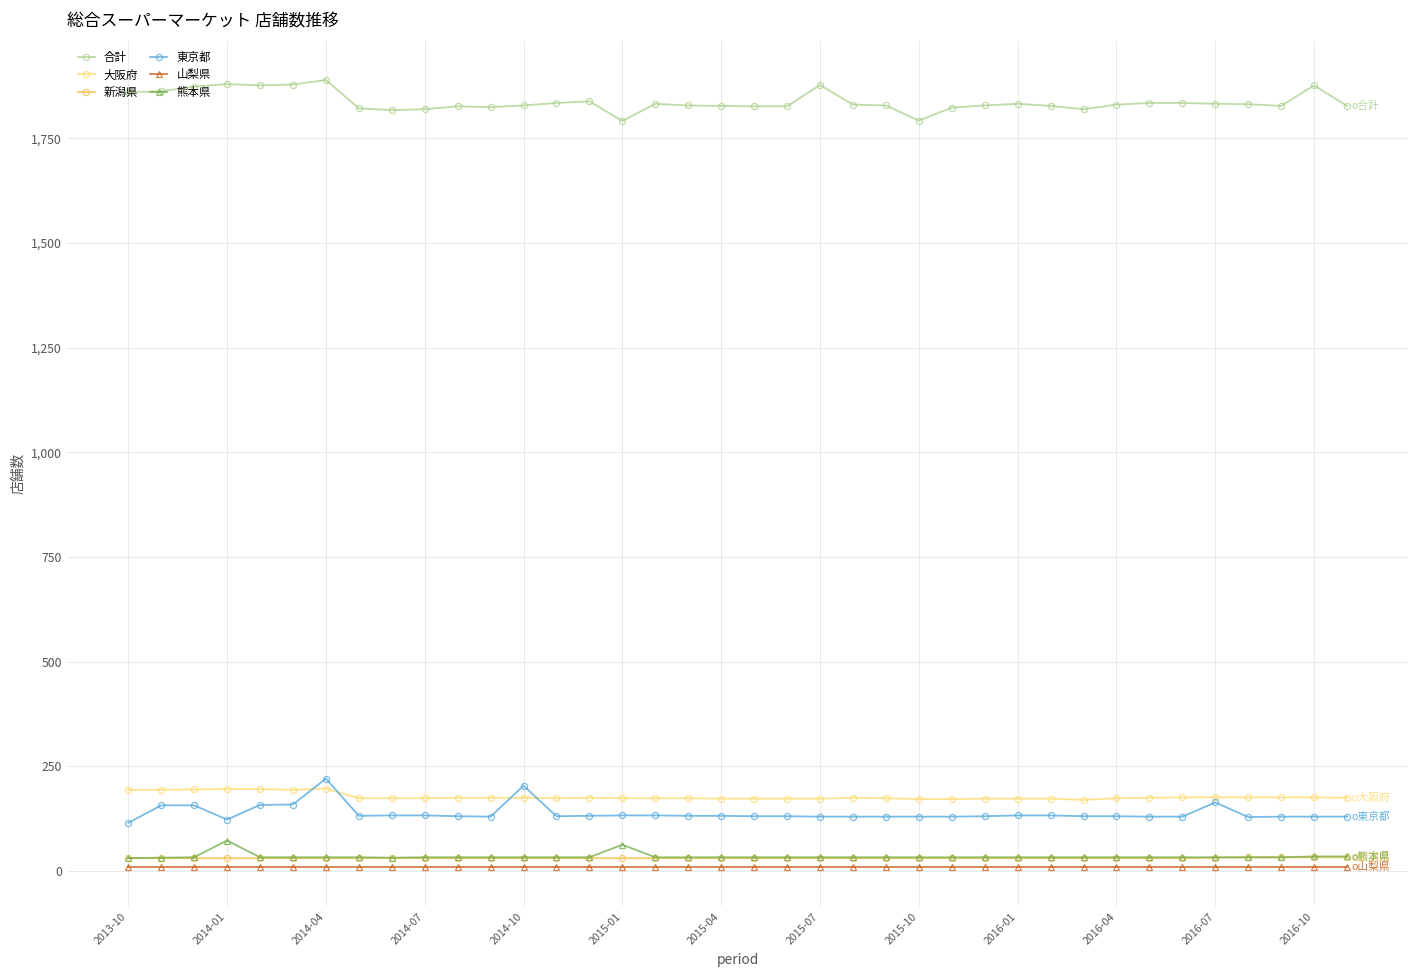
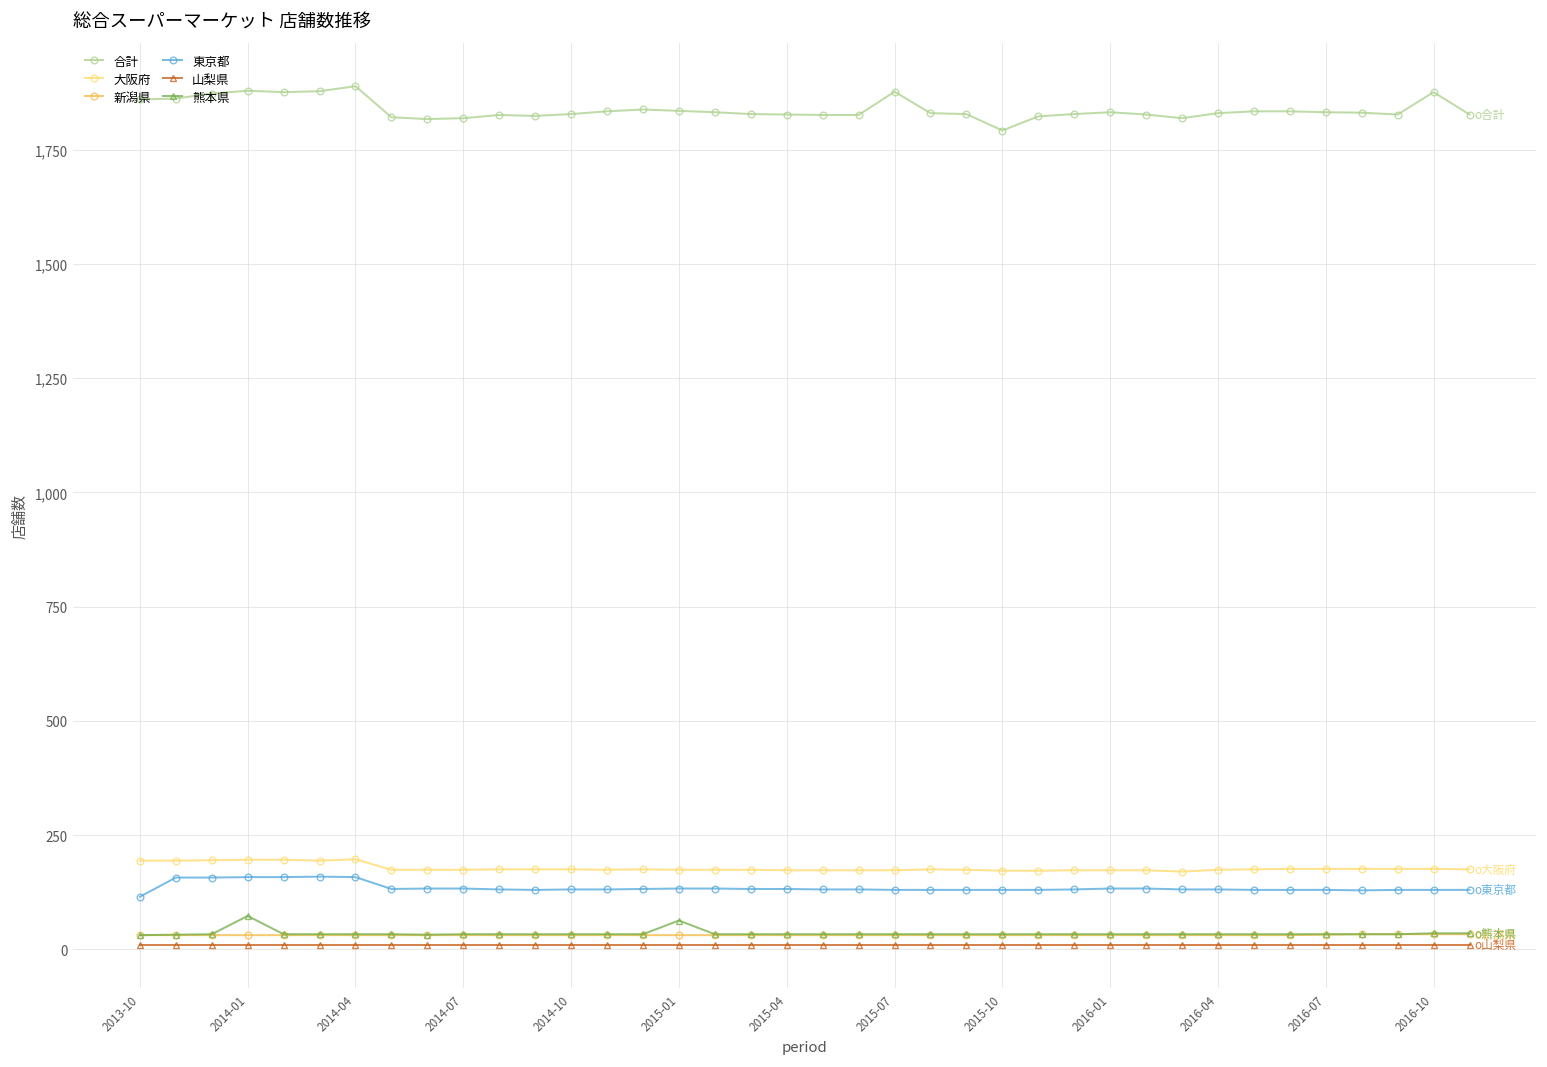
東京都, 2014-01: 120 -> 160
東京都, 2014-04: 220 -> 160
東京都, 2014-10: 200 -> 130
合計, 2015-01: 1,790 -> 1,840
東京都, 2016-07: 160 -> 130
